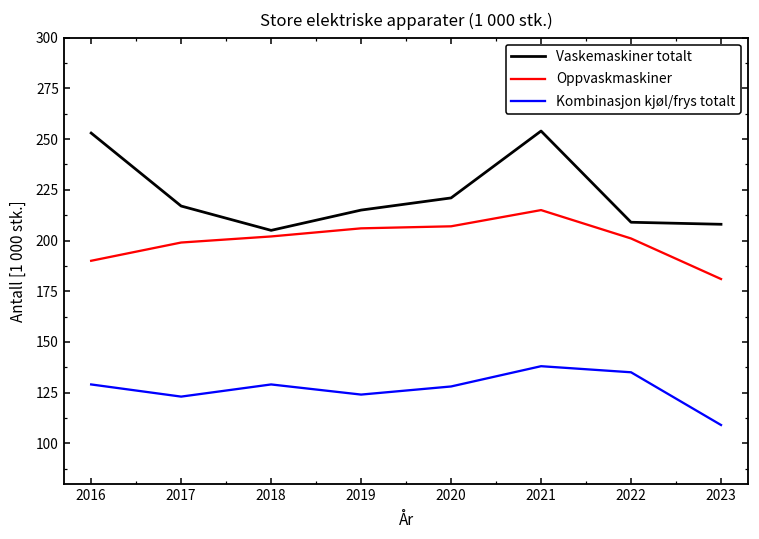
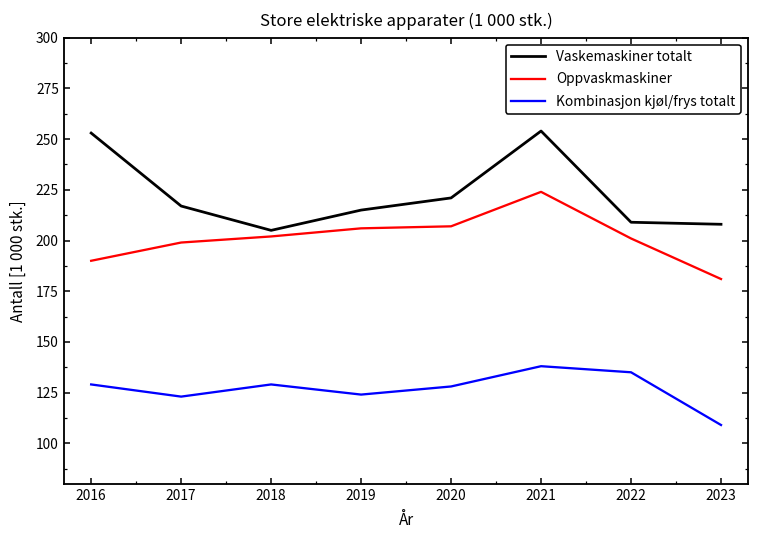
Oppvaskmaskiner, 2021: 215 -> 224
